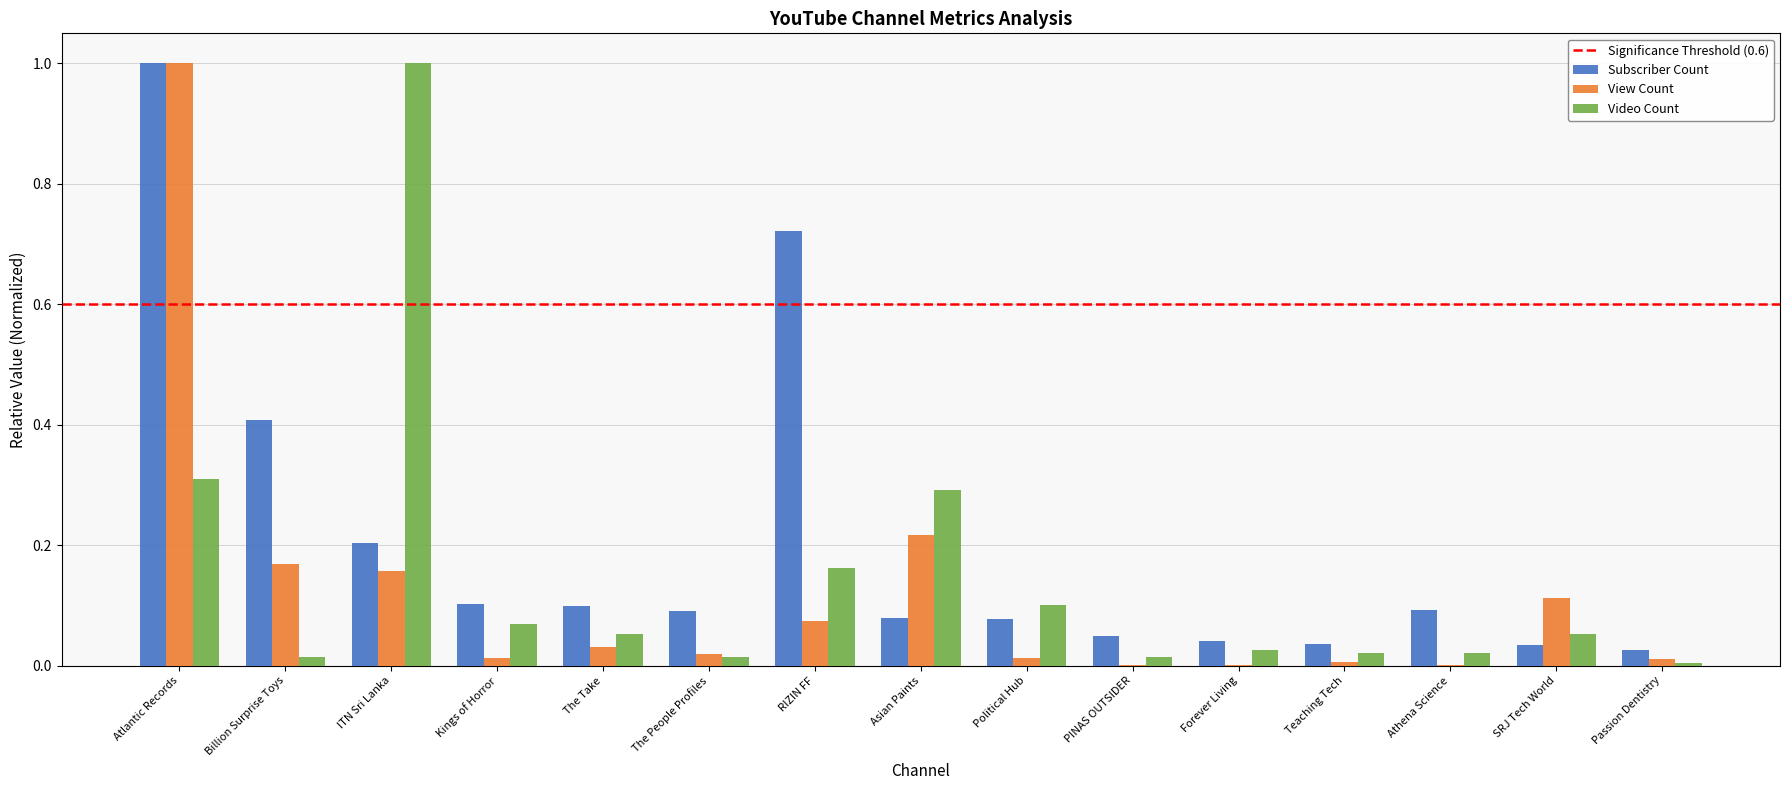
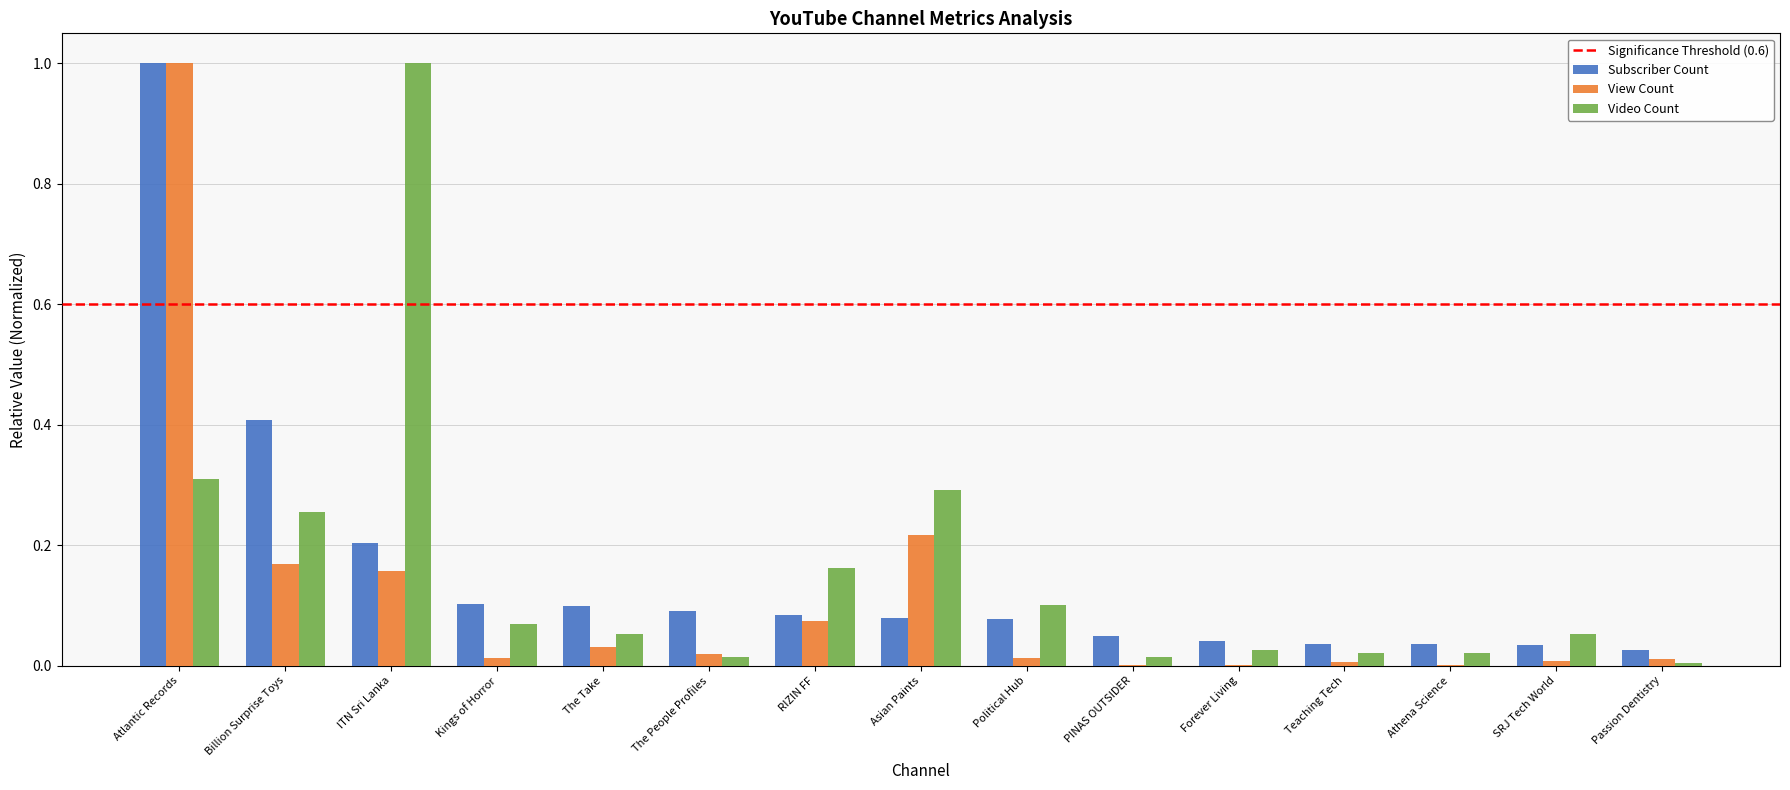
Video Count, Billion Surprise Toys: 0.01 -> 0.26
Subscriber Count, RIZIN FF: 0.72 -> 0.08
Subscriber Count, Athena Science: 0.09 -> 0.04
View Count, SRJ Tech World: 0.11 -> 0.01
